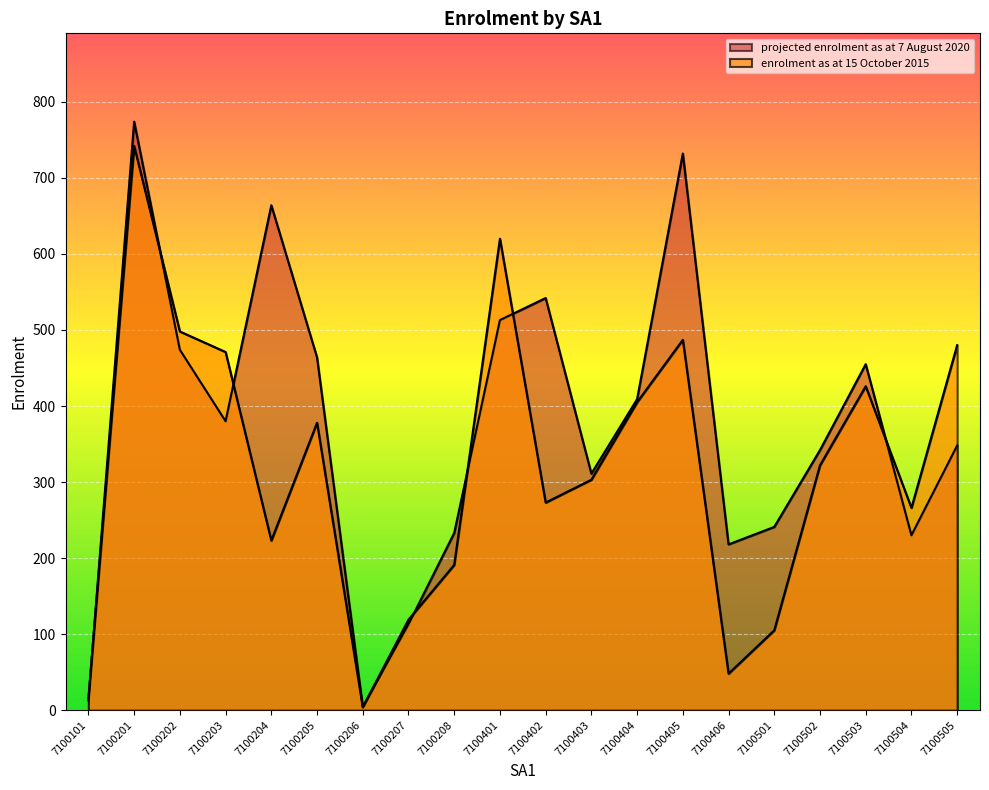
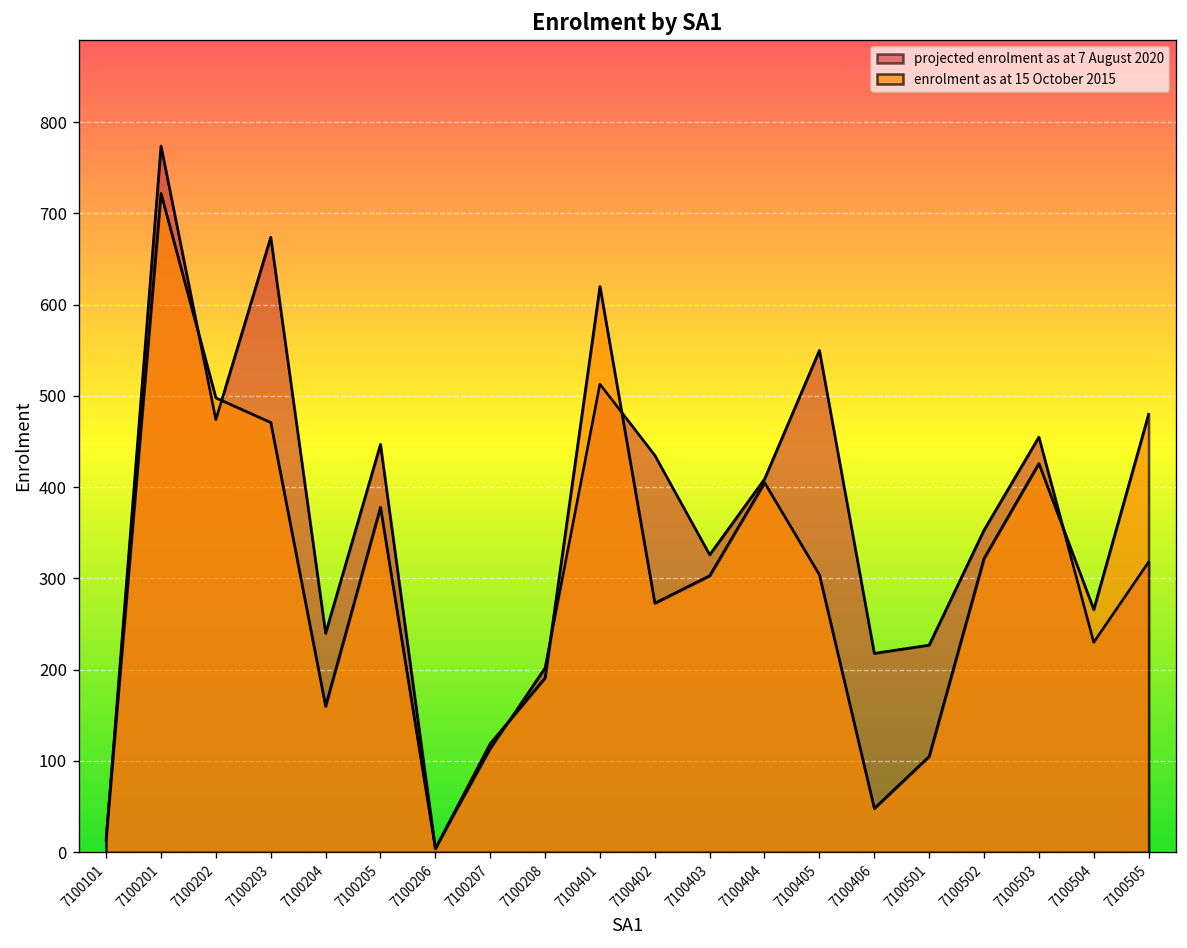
enrolment as at 15 October 2015, 7100201: 740 -> 720
projected enrolment as at 7 August 2020, 7100203: 380 -> 670
projected enrolment as at 7 August 2020, 7100204: 660 -> 240
enrolment as at 15 October 2015, 7100204: 220 -> 160
projected enrolment as at 7 August 2020, 7100205: 460 -> 450
projected enrolment as at 7 August 2020, 7100208: 230 -> 200
projected enrolment as at 7 August 2020, 7100402: 540 -> 440
projected enrolment as at 7 August 2020, 7100403: 310 -> 330
projected enrolment as at 7 August 2020, 7100405: 730 -> 550
enrolment as at 15 October 2015, 7100405: 490 -> 300
projected enrolment as at 7 August 2020, 7100501: 240 -> 230
projected enrolment as at 7 August 2020, 7100502: 340 -> 350
projected enrolment as at 7 August 2020, 7100505: 350 -> 320
